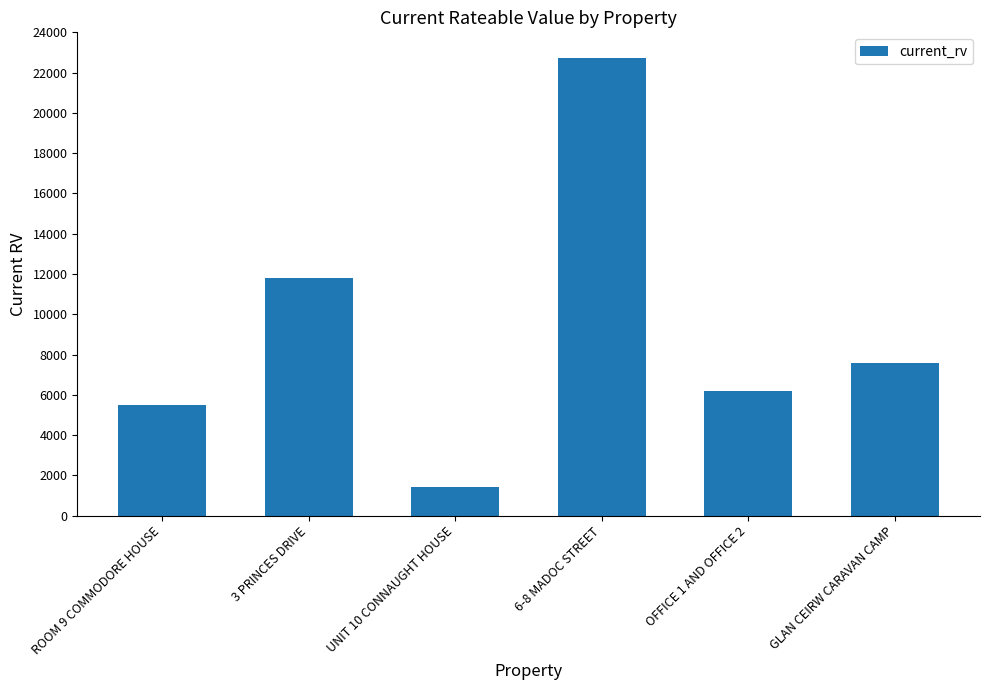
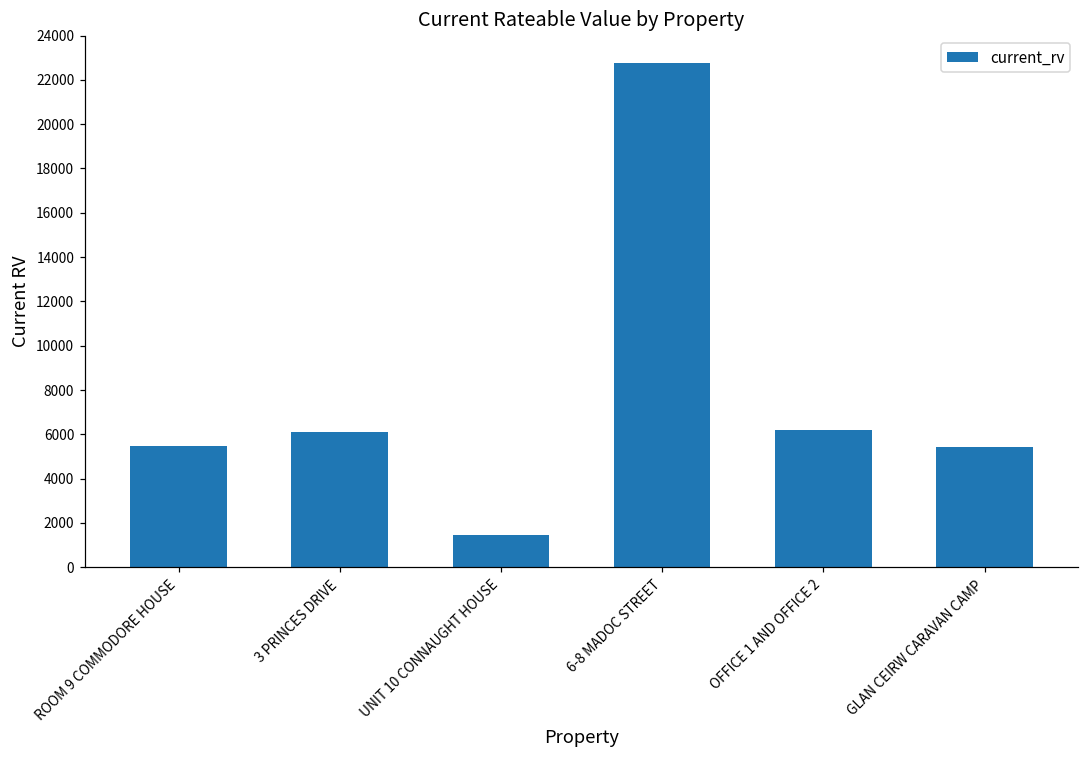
3 PRINCES DRIVE: 11800 -> 6100
GLAN CEIRW CARAVAN CAMP: 7600 -> 5400
